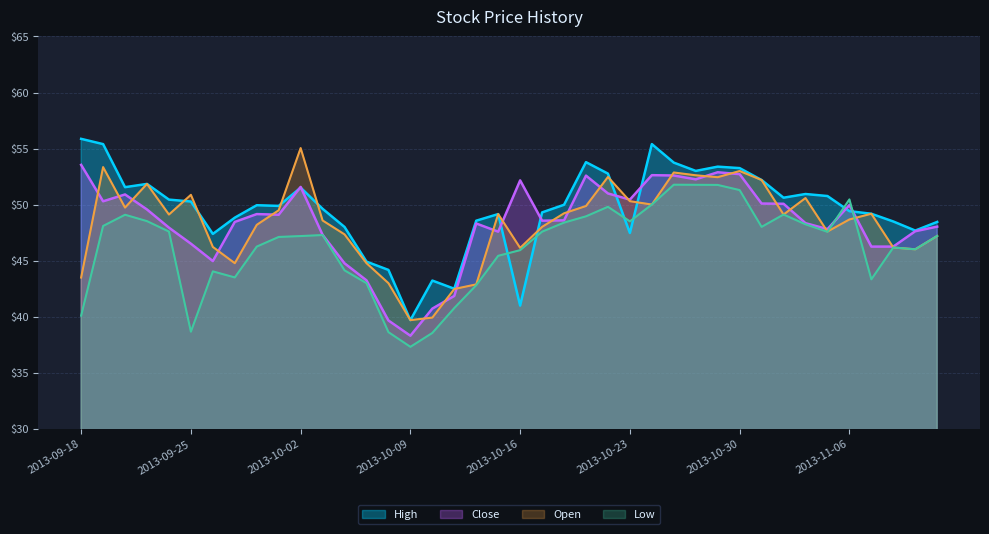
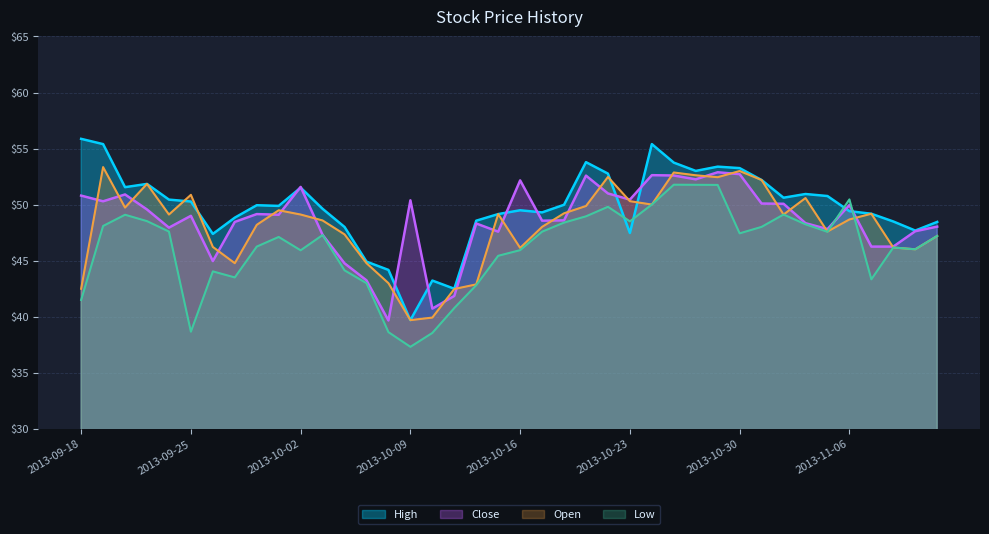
Close, 2013-09-18: $53.5 -> $50.8
Open, 2013-09-18: $43.5 -> $42.5
Low, 2013-09-18: $40.1 -> $41.5
Close, 2013-09-25: $46.5 -> $49.0
Open, 2013-10-02: $55.0 -> $49.1
Low, 2013-10-02: $47.2 -> $45.9
Close, 2013-10-09: $38.3 -> $50.4
High, 2013-10-16: $41.0 -> $49.5
Low, 2013-10-30: $51.3 -> $47.4
